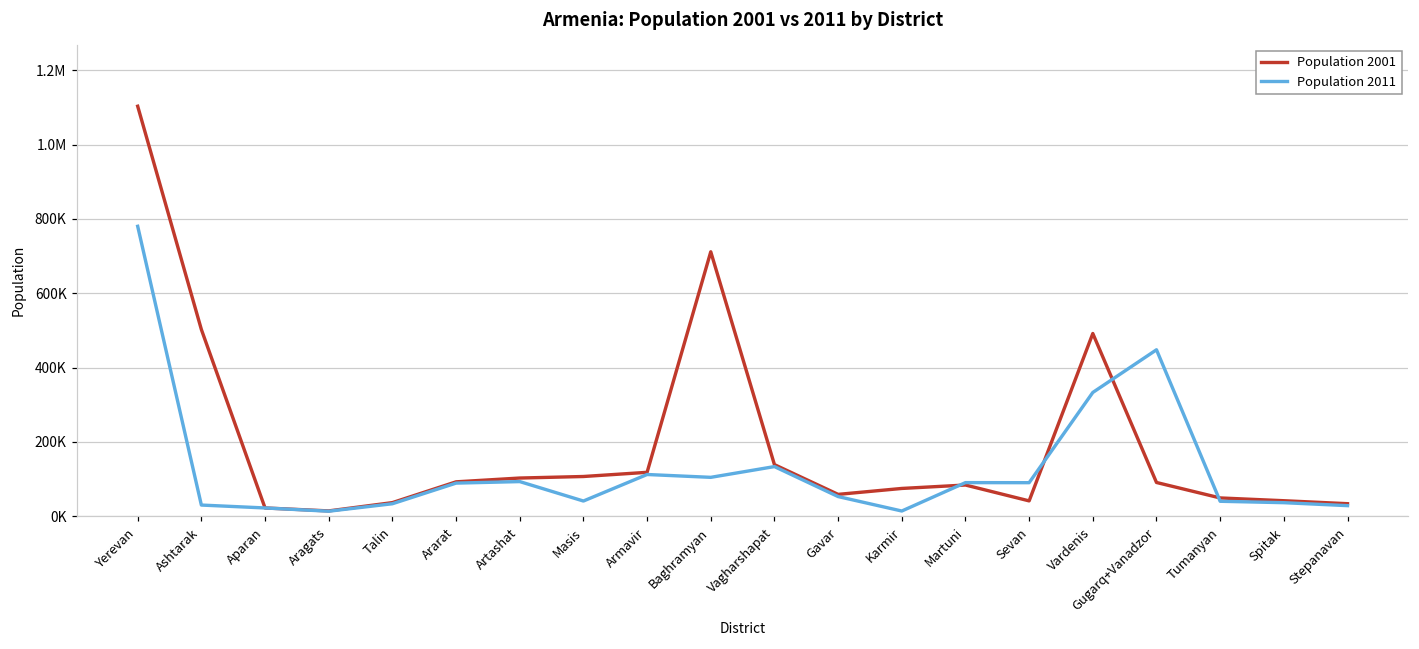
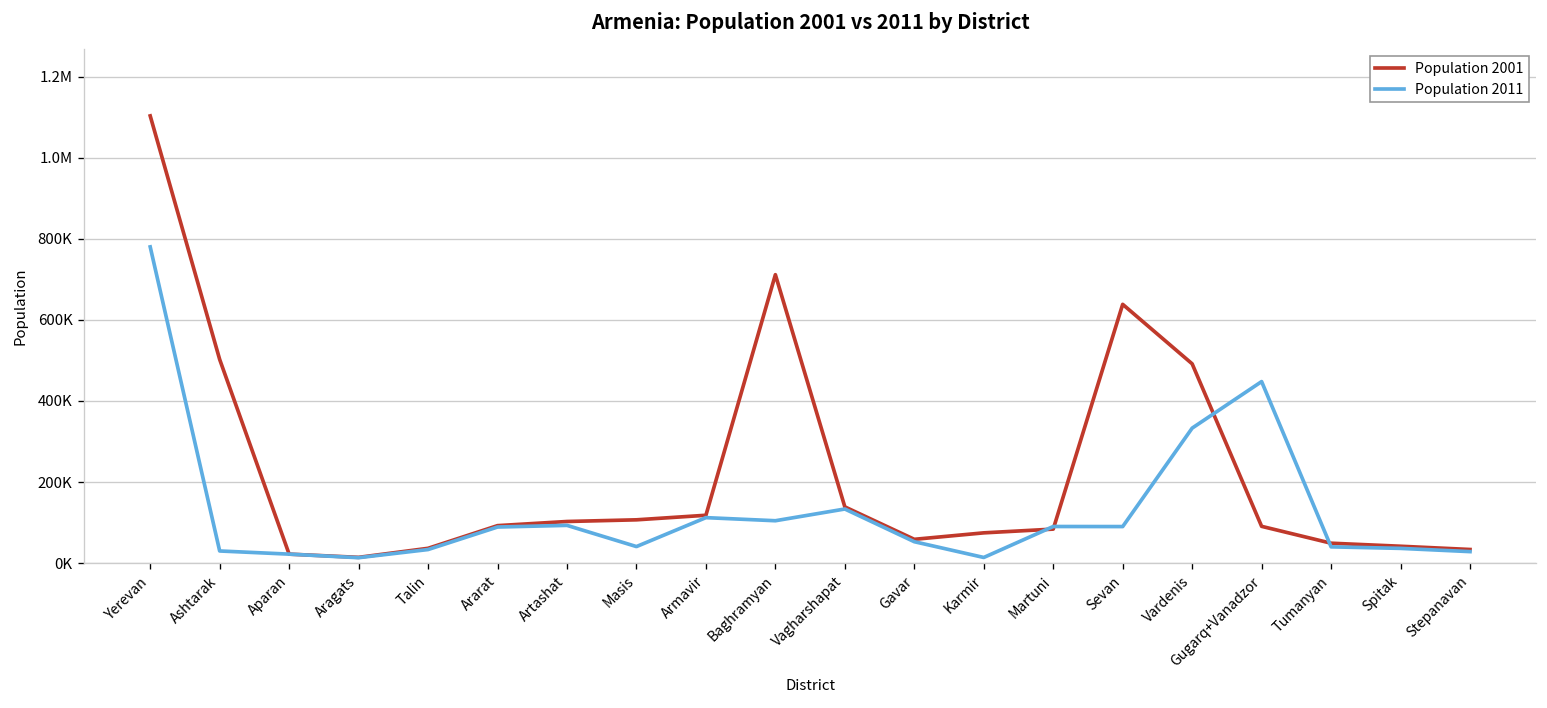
Population 2001, Sevan: 40000 -> 640000
